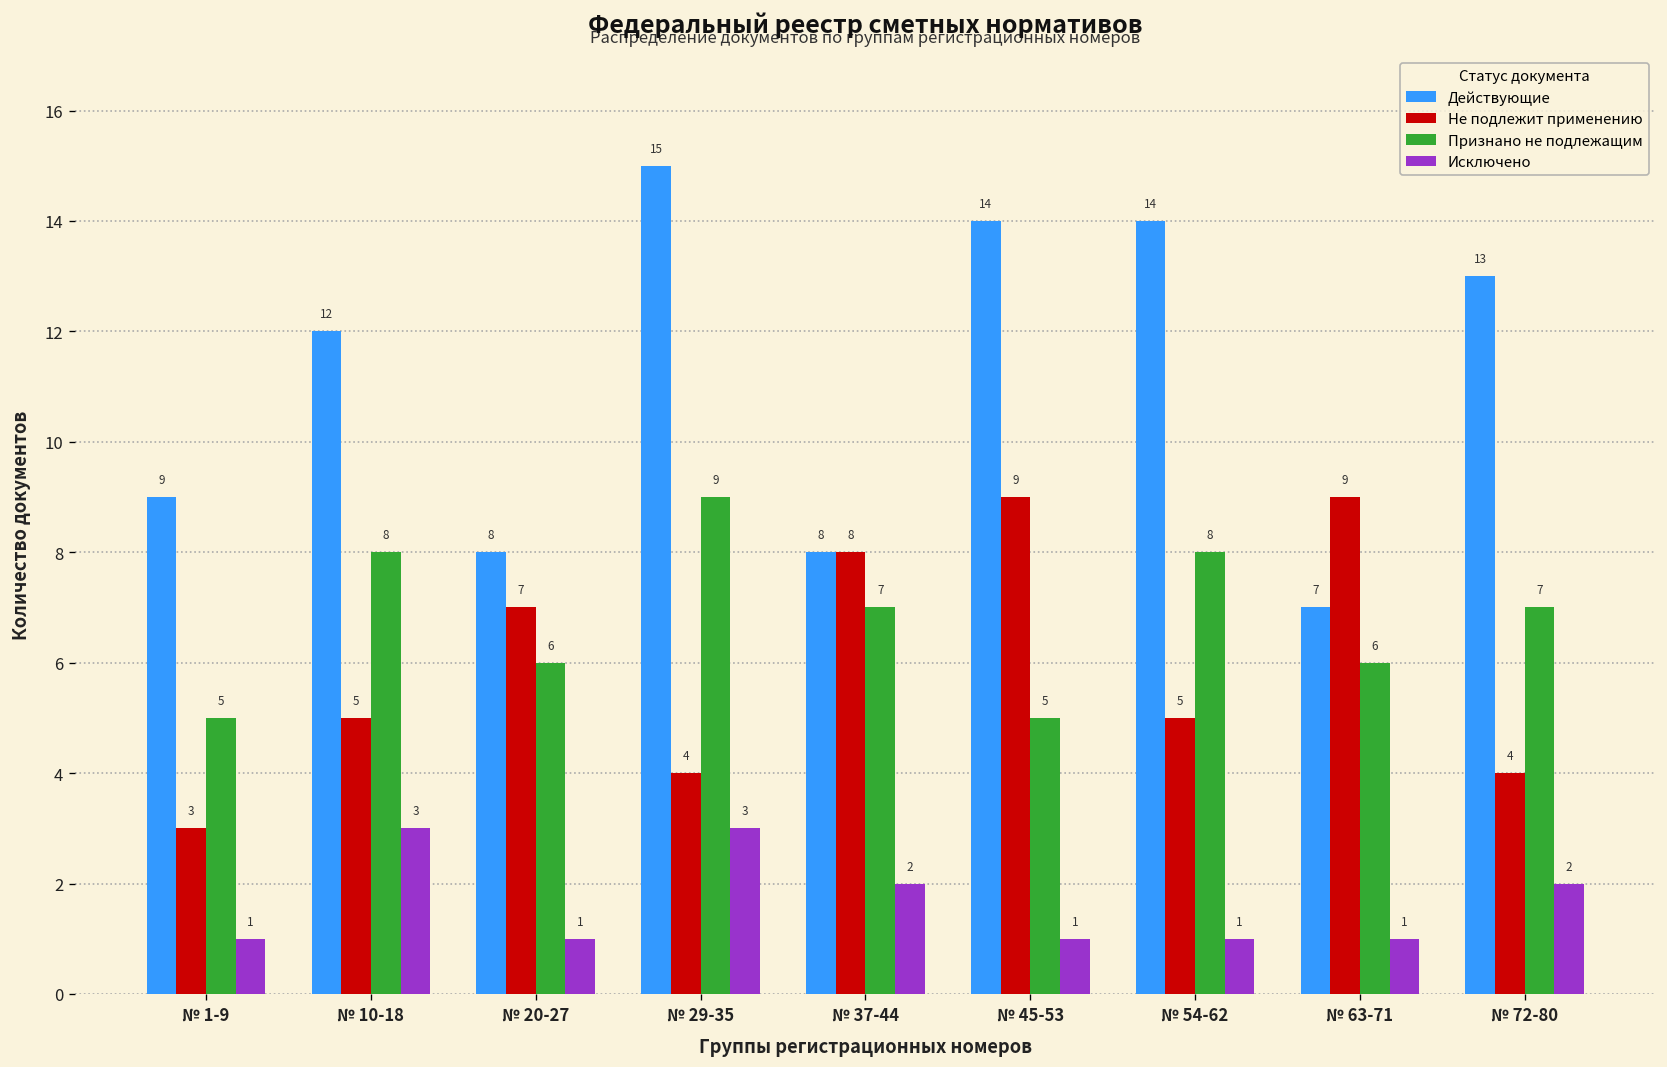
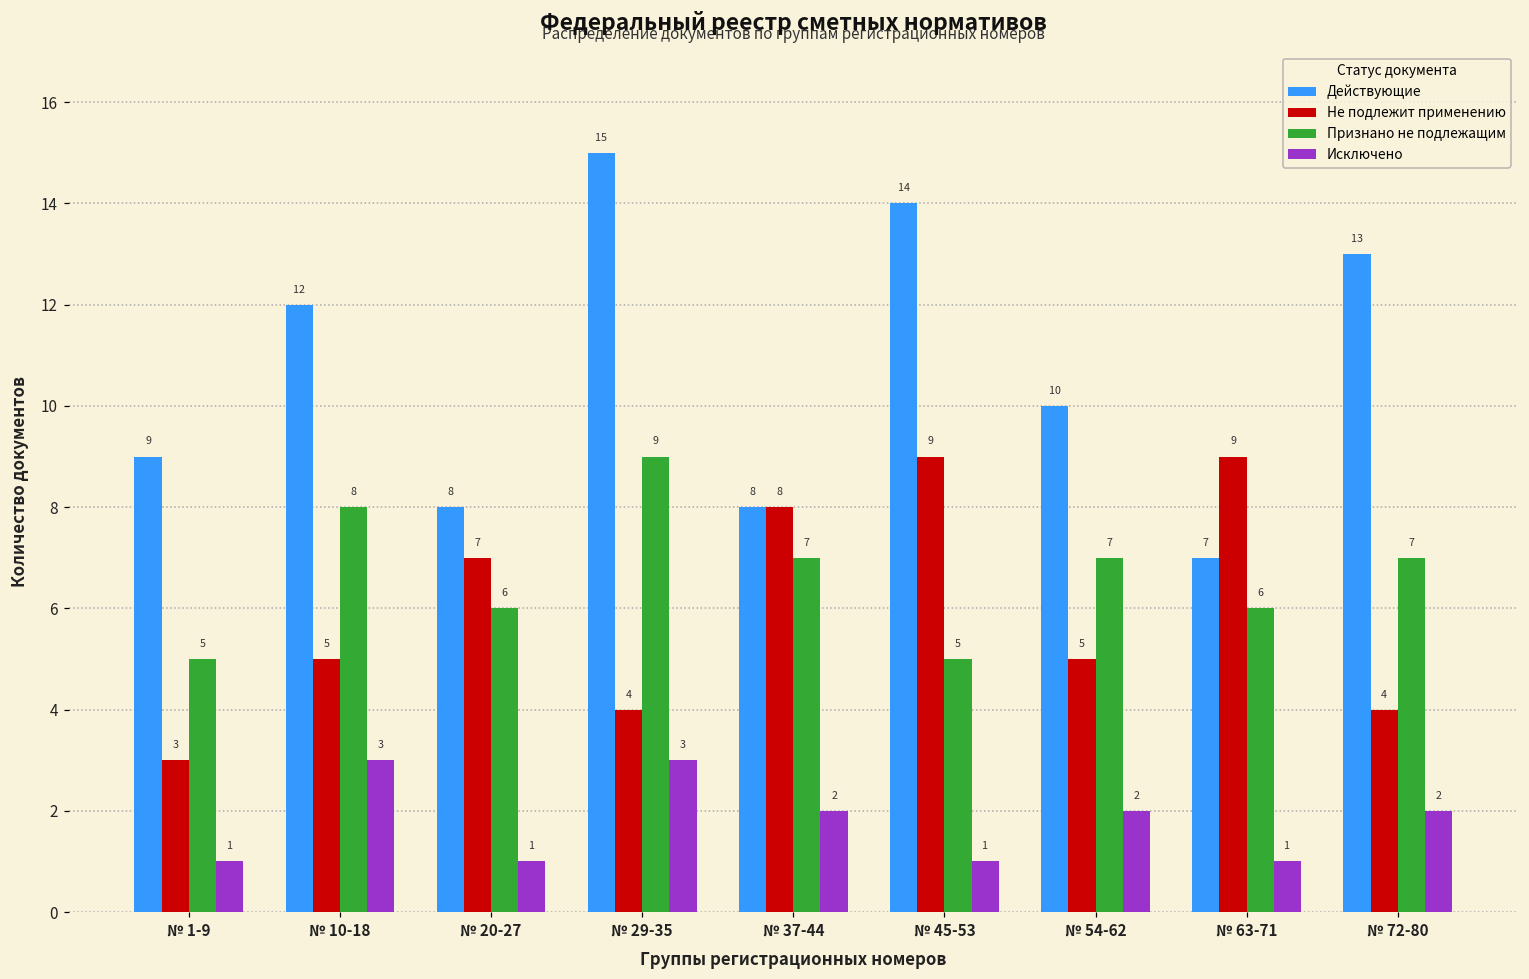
Действующие, № 54-62: 14 -> 10
Признано не подлежащим, № 54-62: 8 -> 7
Исключено, № 54-62: 1 -> 2
